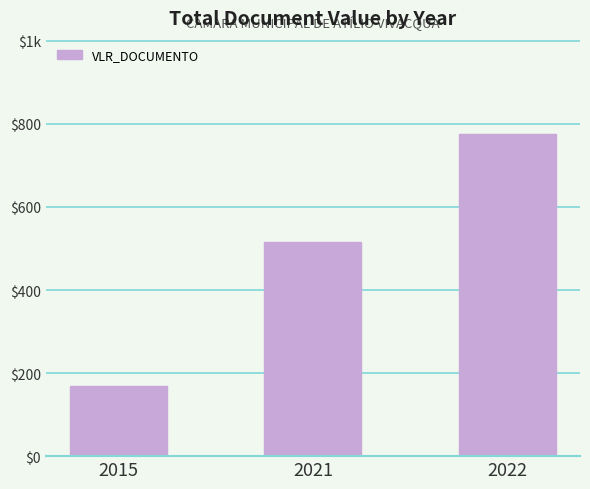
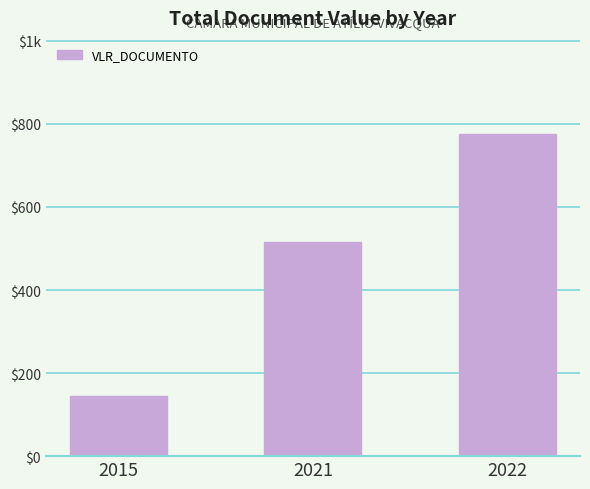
2015: $170 -> $150
